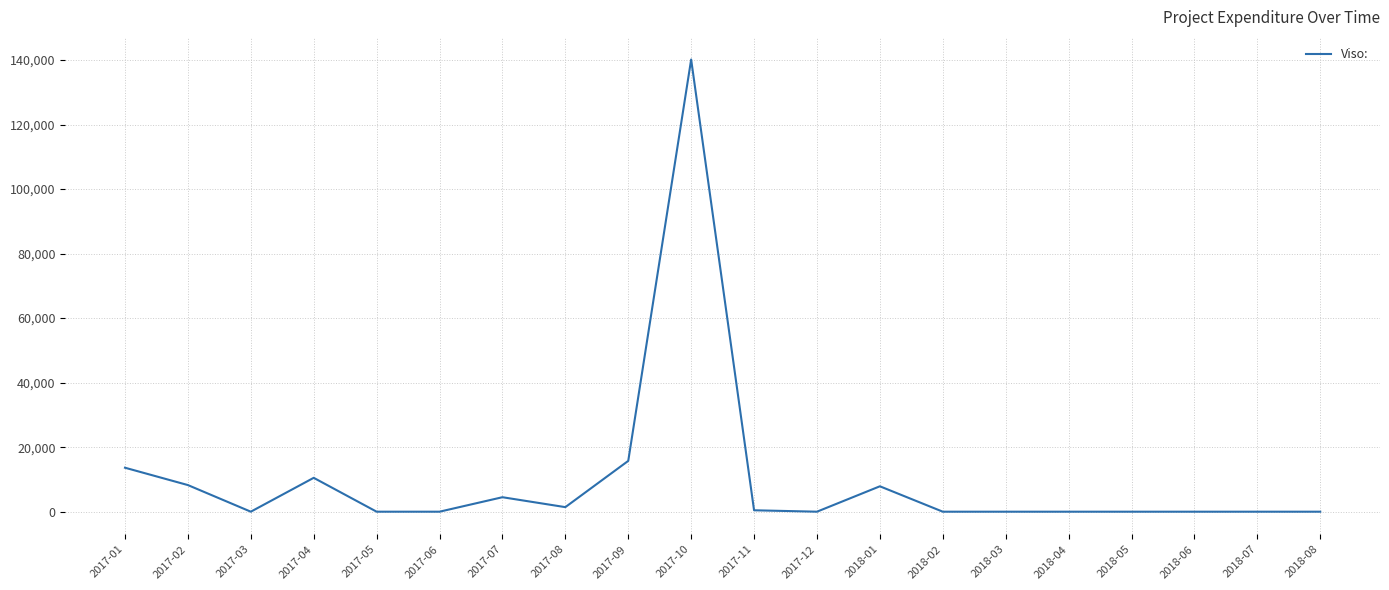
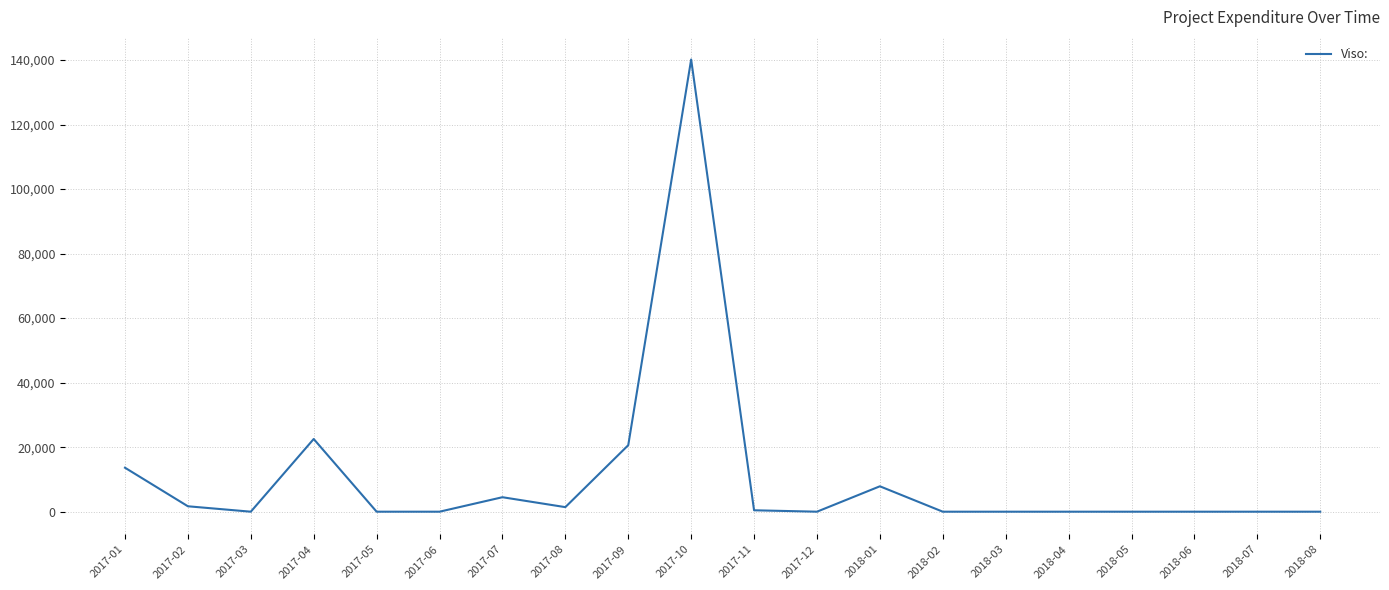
2017-02: 8,000 -> 2,000
2017-04: 11,000 -> 23,000
2017-09: 16,000 -> 21,000
